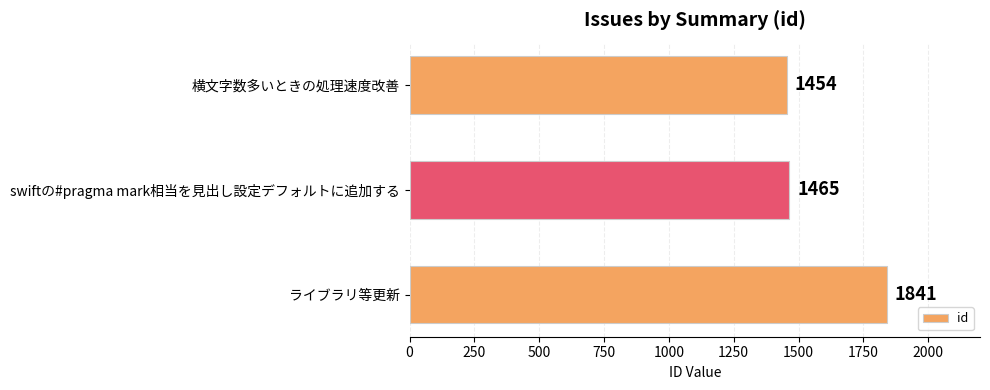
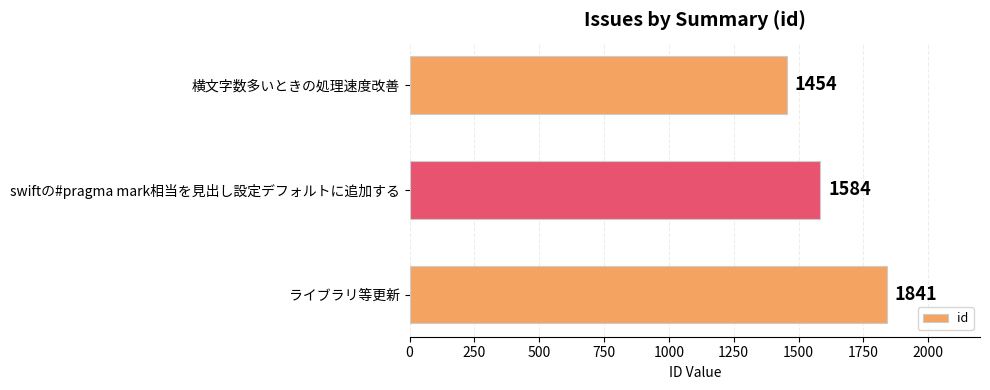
swiftの#pragma mark相当を見出し設定デフォルトに追加する: 1465 -> 1584
